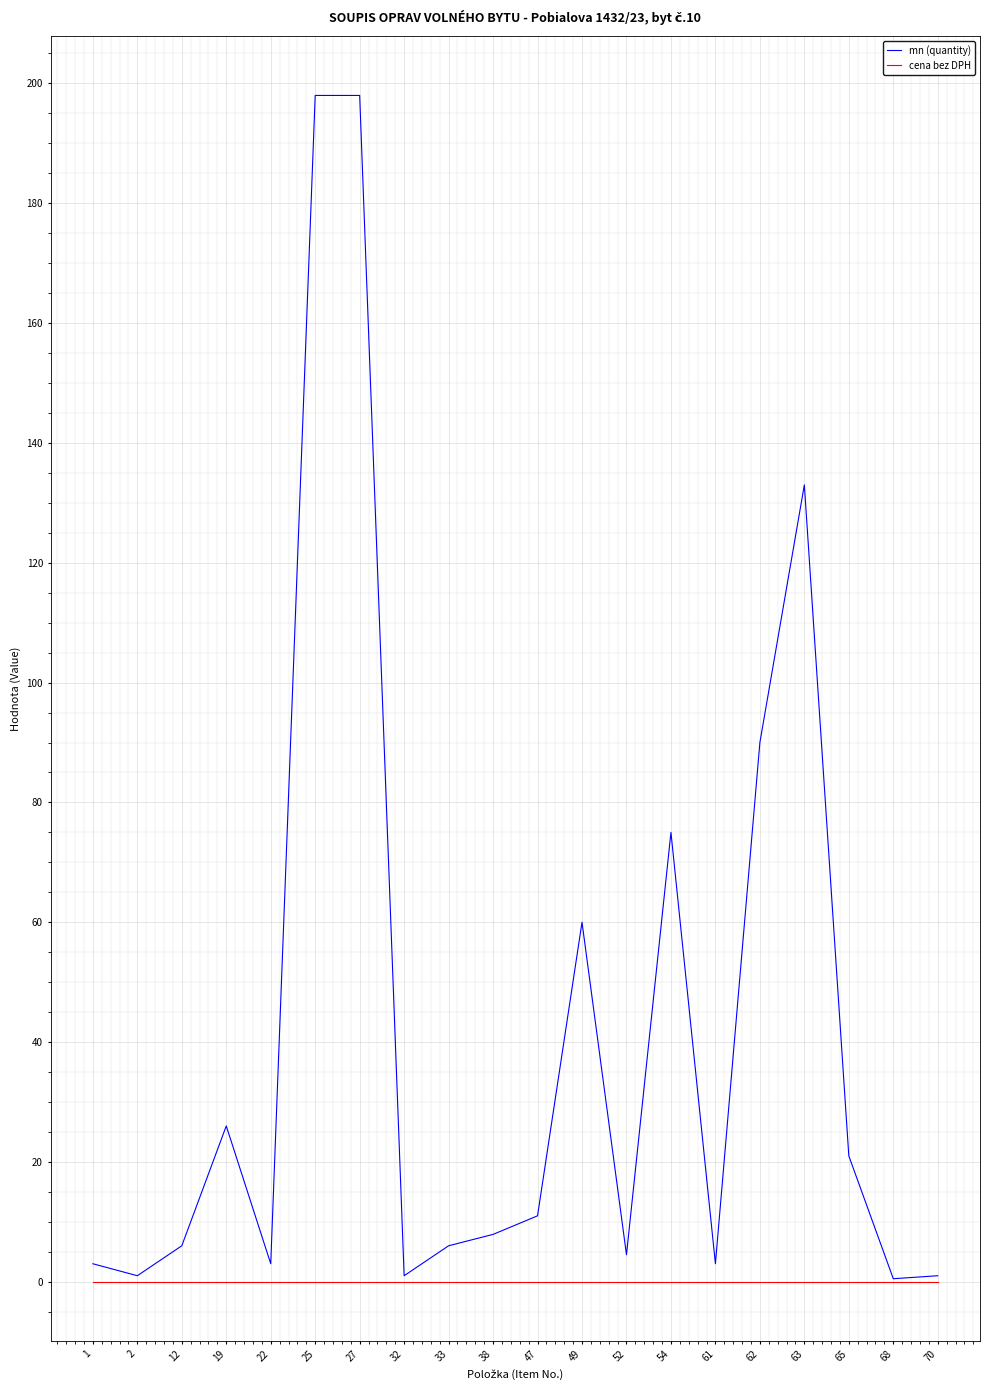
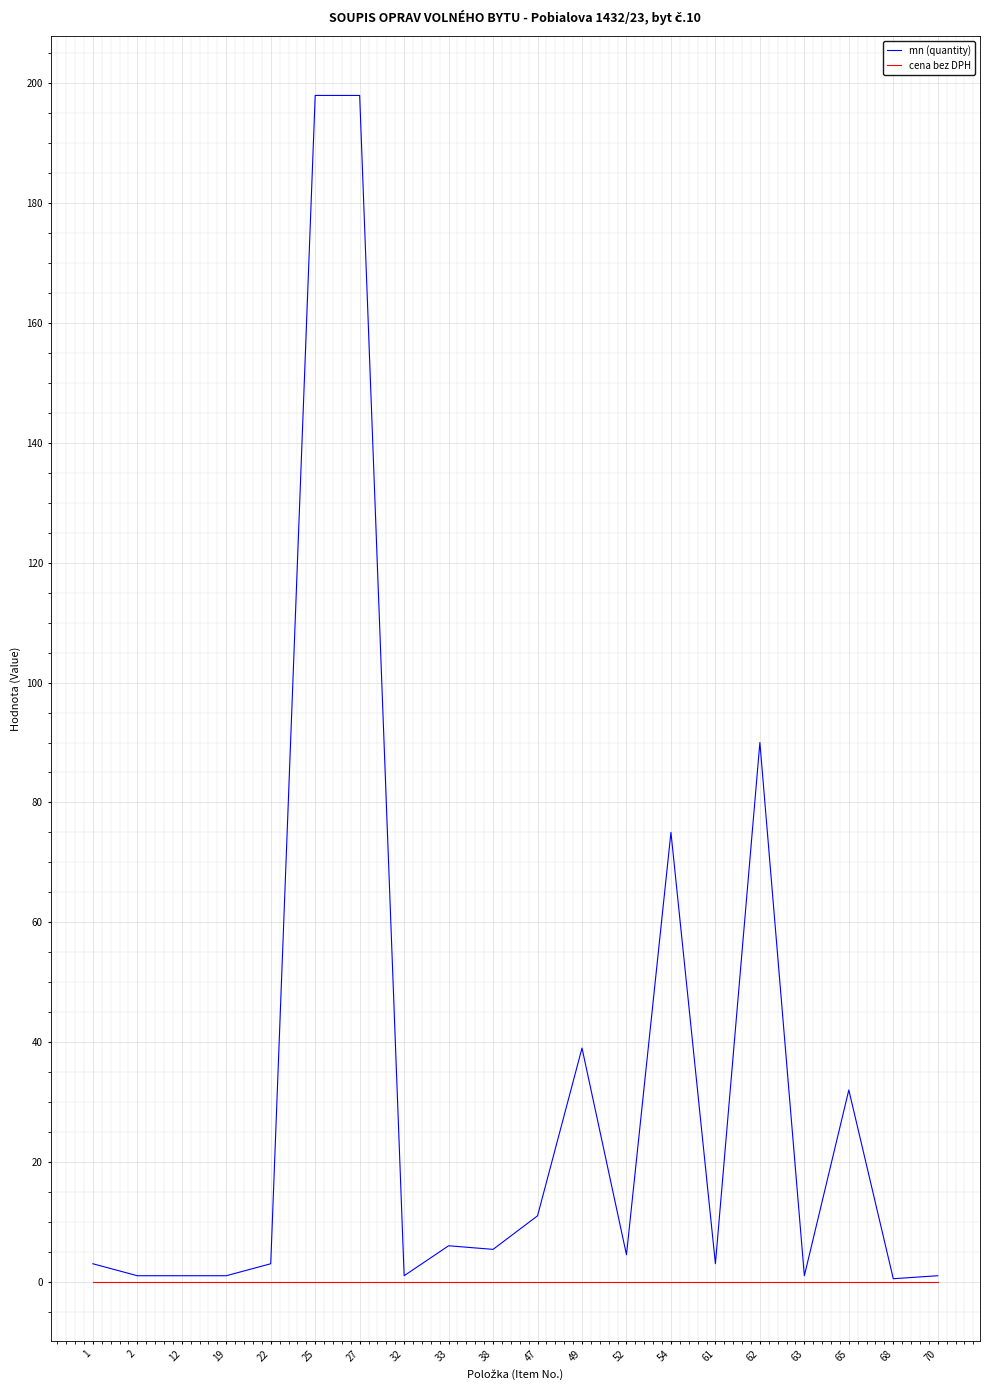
mn (quantity), 12: 6 -> 1
mn (quantity), 19: 26 -> 1
mn (quantity), 38: 8 -> 5
mn (quantity), 49: 60 -> 39
mn (quantity), 63: 133 -> 1
mn (quantity), 65: 21 -> 32
